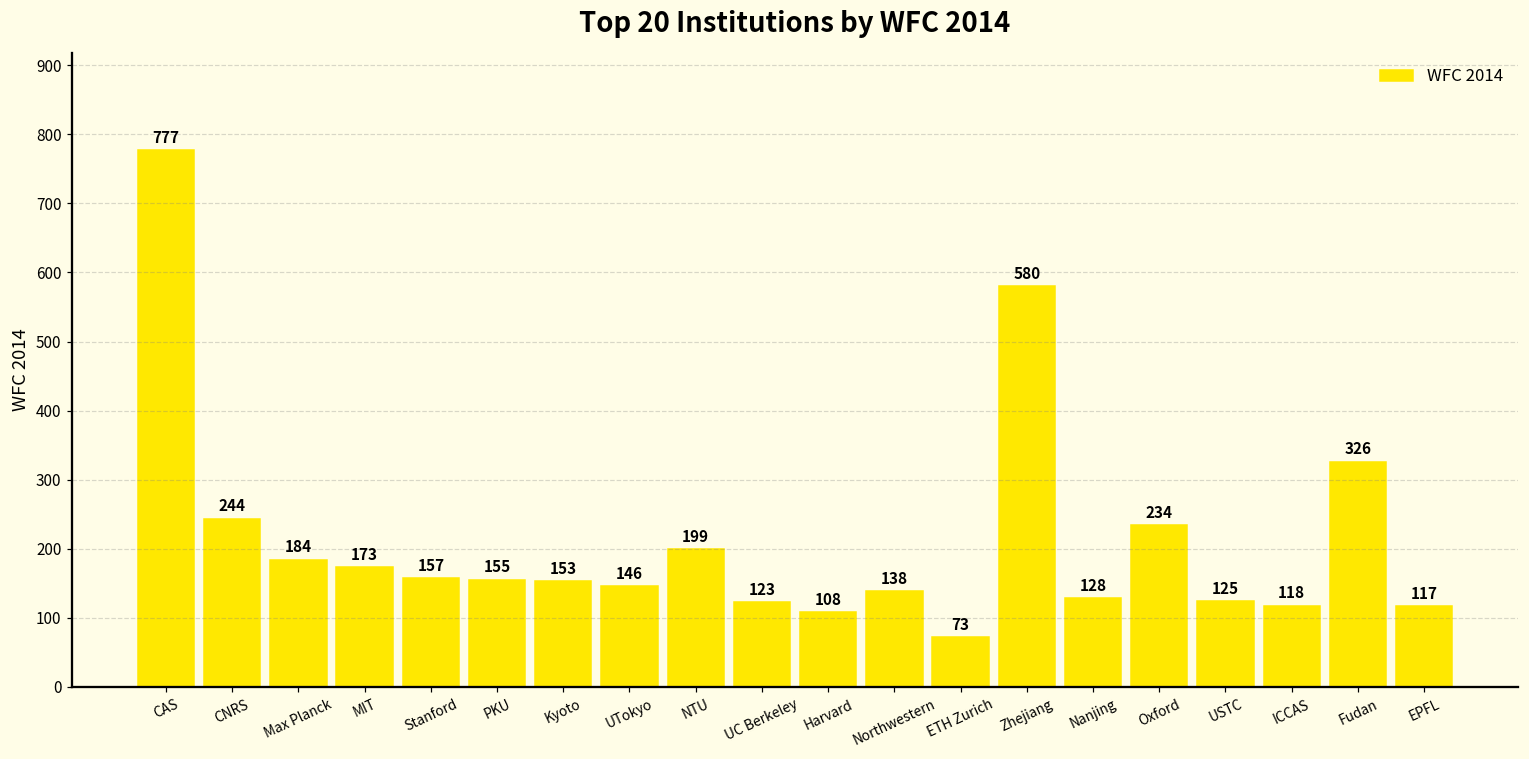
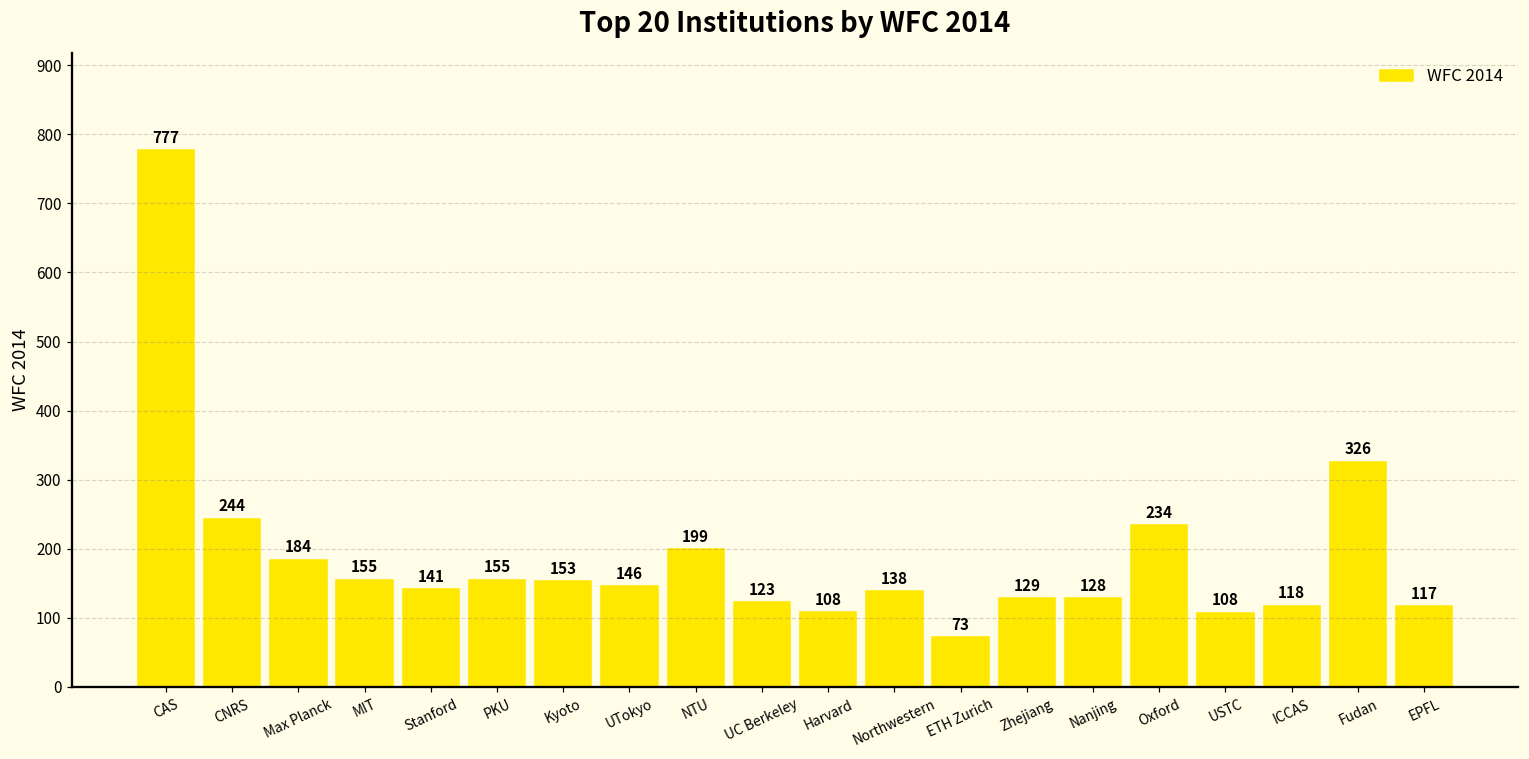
MIT: 173 -> 155
Stanford: 157 -> 141
Zhejiang: 580 -> 129
USTC: 125 -> 108
